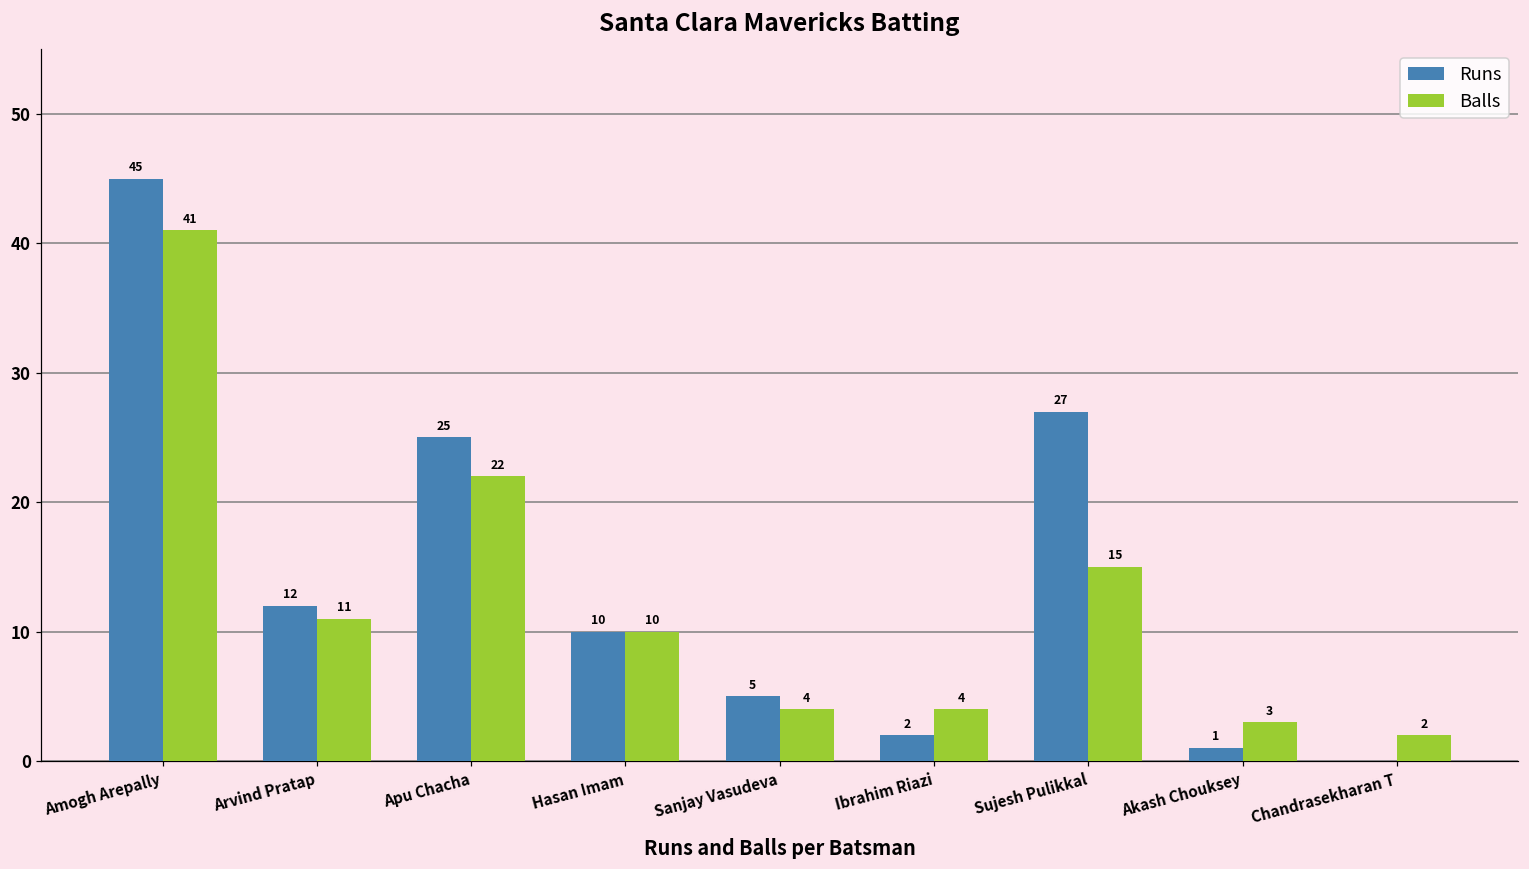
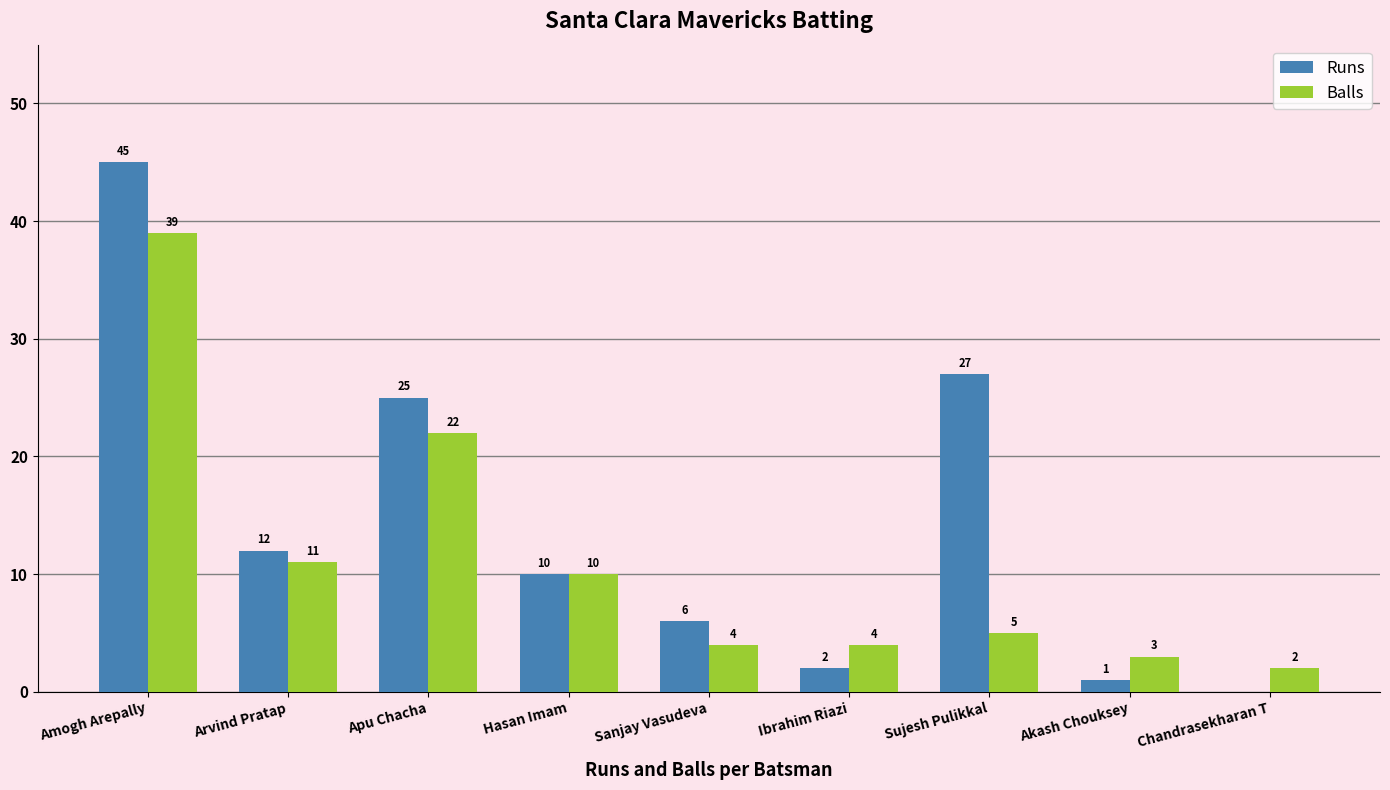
Balls, Amogh Arepally: 41 -> 39
Runs, Sanjay Vasudeva: 5 -> 6
Balls, Sujesh Pulikkal: 15 -> 5
